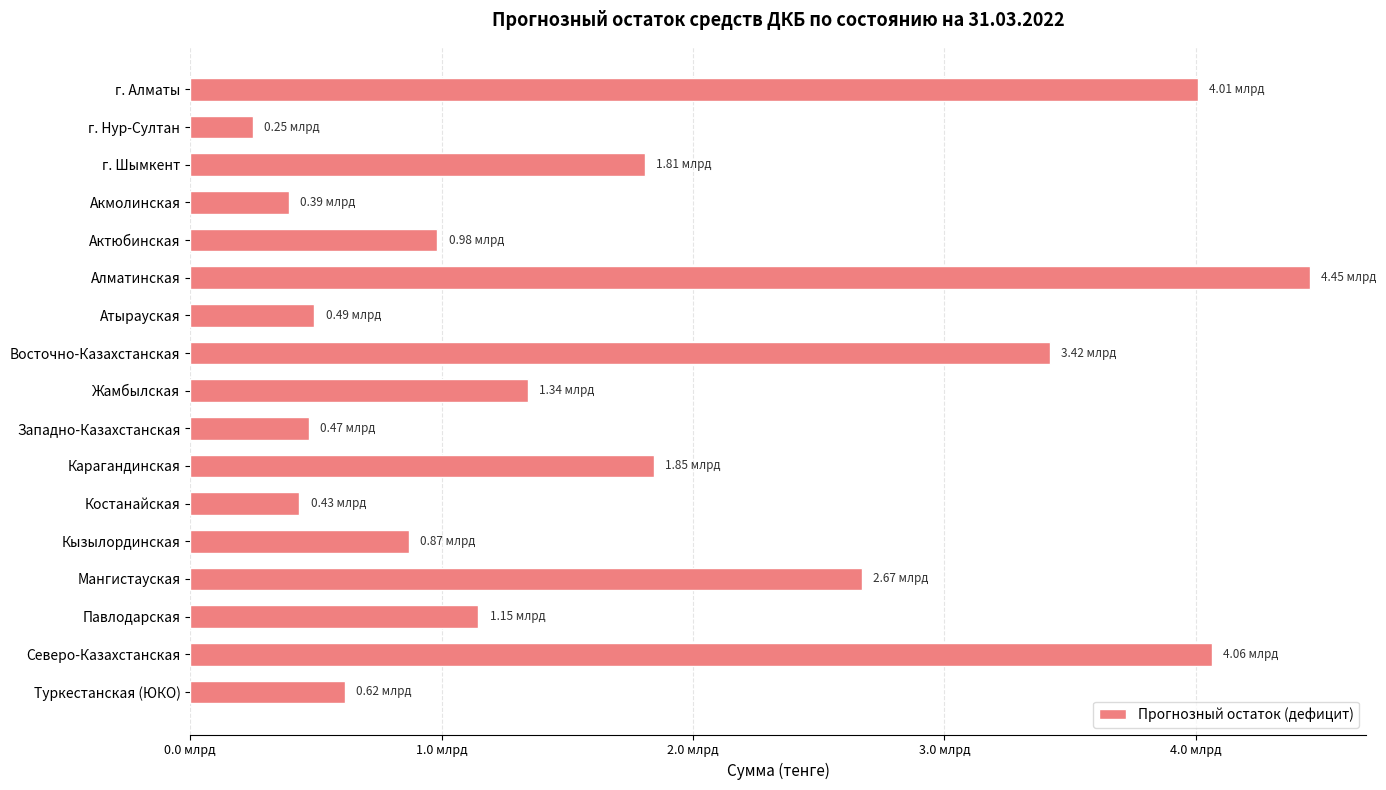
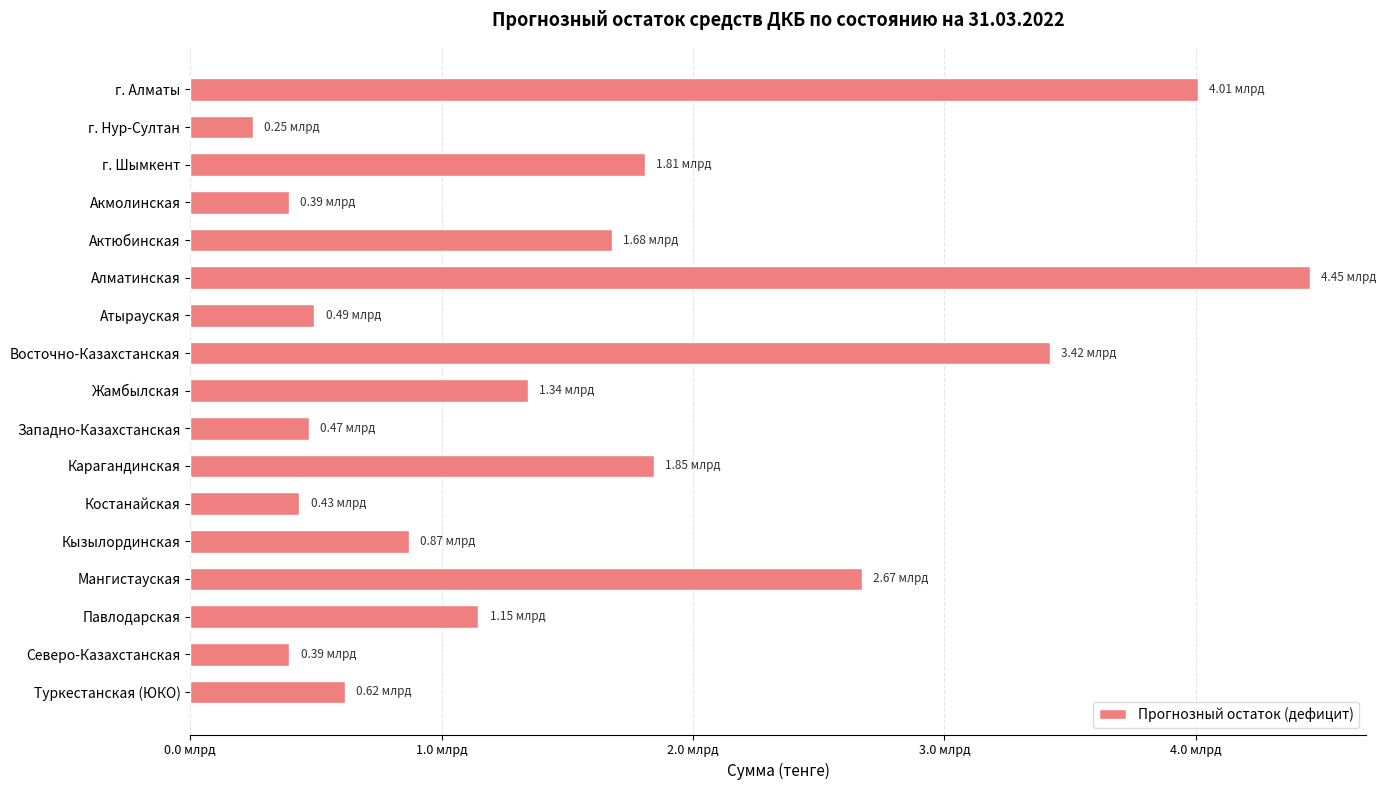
Актюбинская: 0.98 -> 1.68
Северо-Казахстанская: 4.06 -> 0.39
